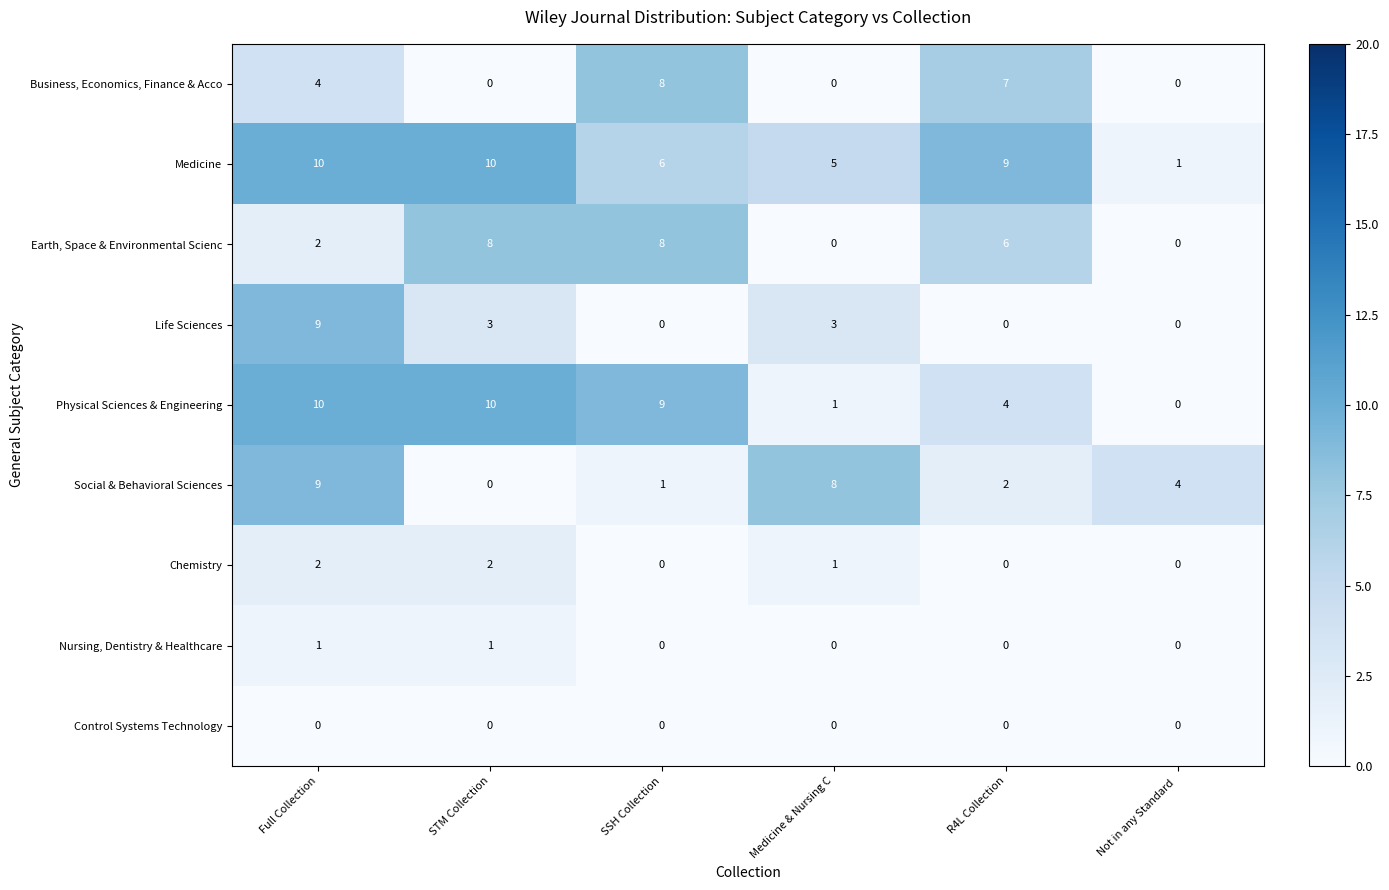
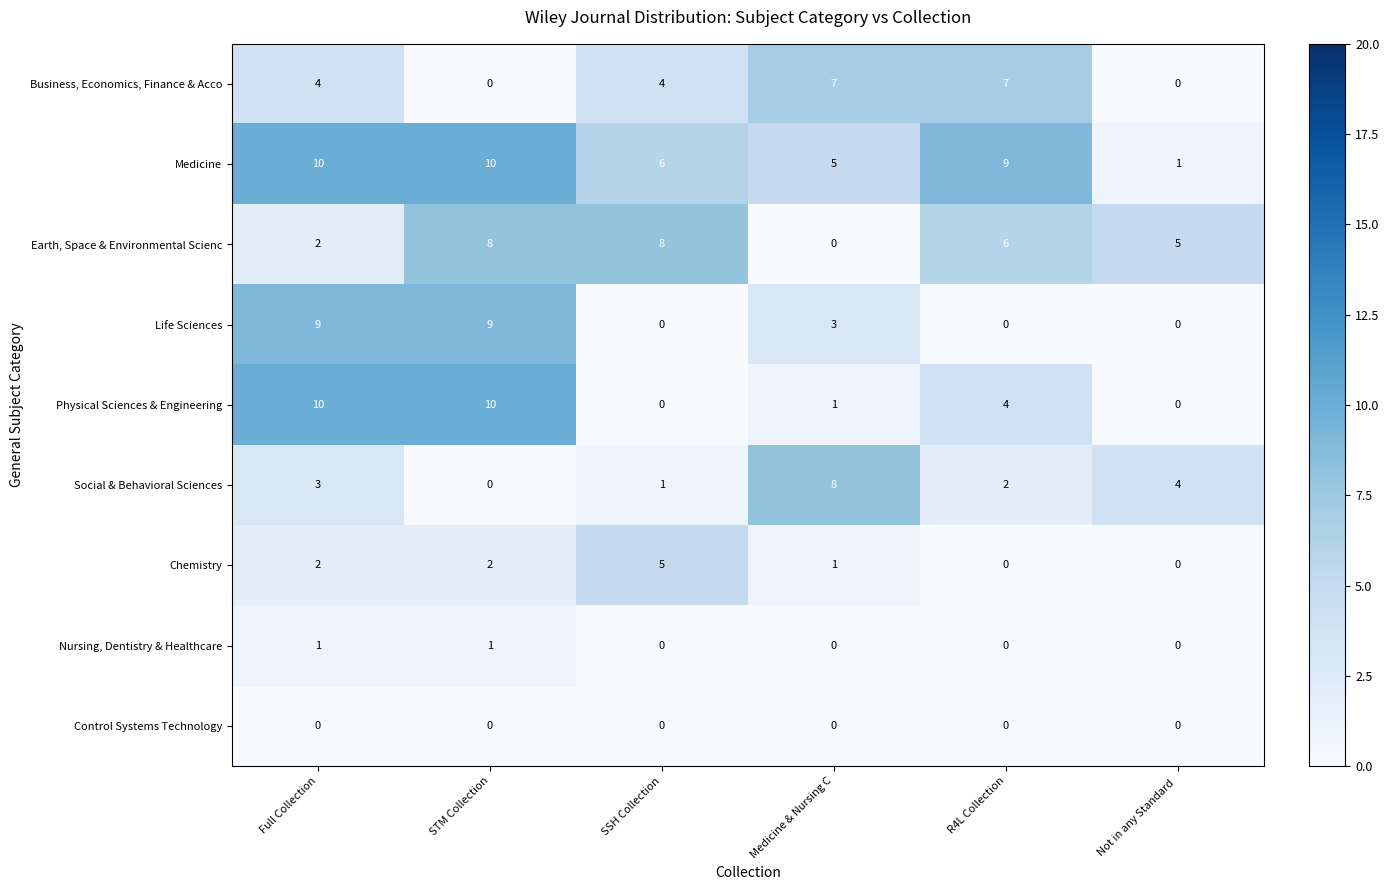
Business, Economics, Finance & Acco, SSH Collection: 8 -> 4
Business, Economics, Finance & Acco, Medicine & Nursing C: 0 -> 7
Earth, Space & Environmental Scienc, Not in any Standard: 0 -> 5
Life Sciences, STM Collection: 3 -> 9
Physical Sciences & Engineering, SSH Collection: 9 -> 0
Social & Behavioral Sciences, Full Collection: 9 -> 3
Chemistry, SSH Collection: 0 -> 5
